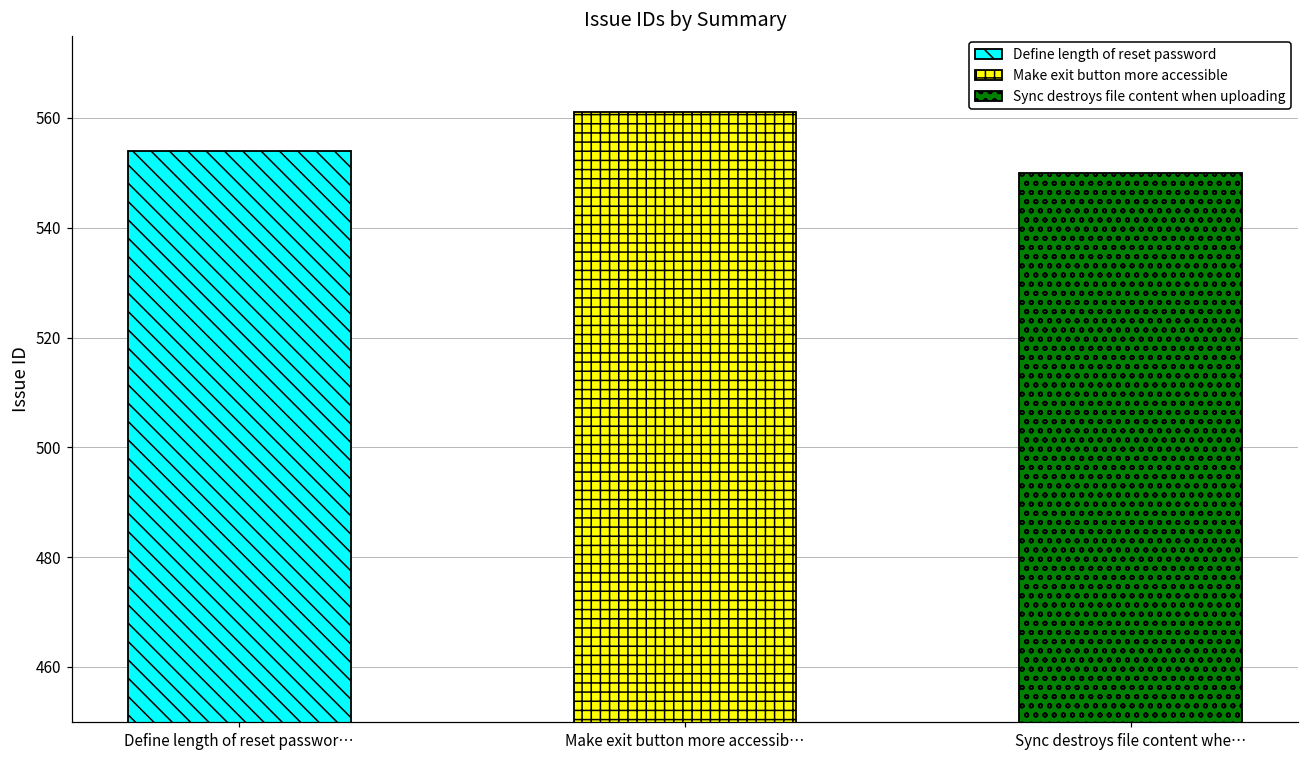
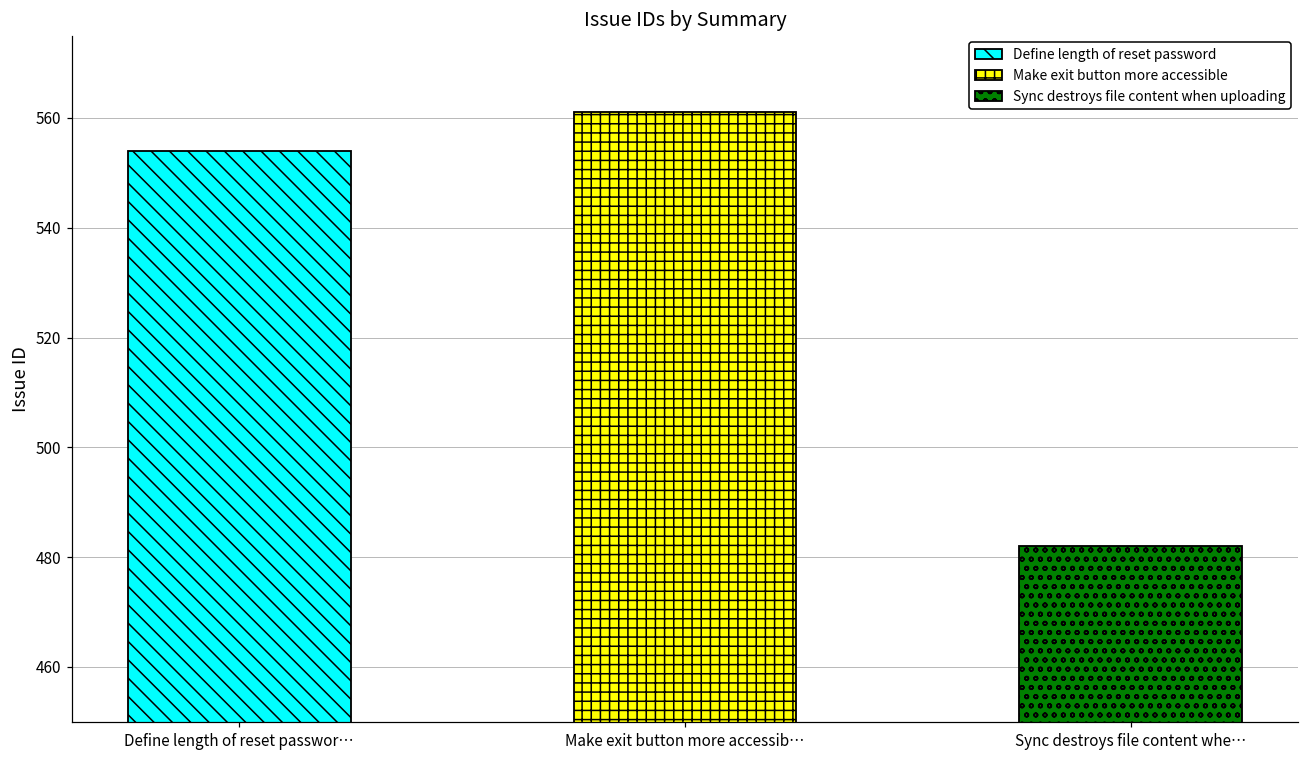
Sync destroys file content whe…: 550 -> 482
